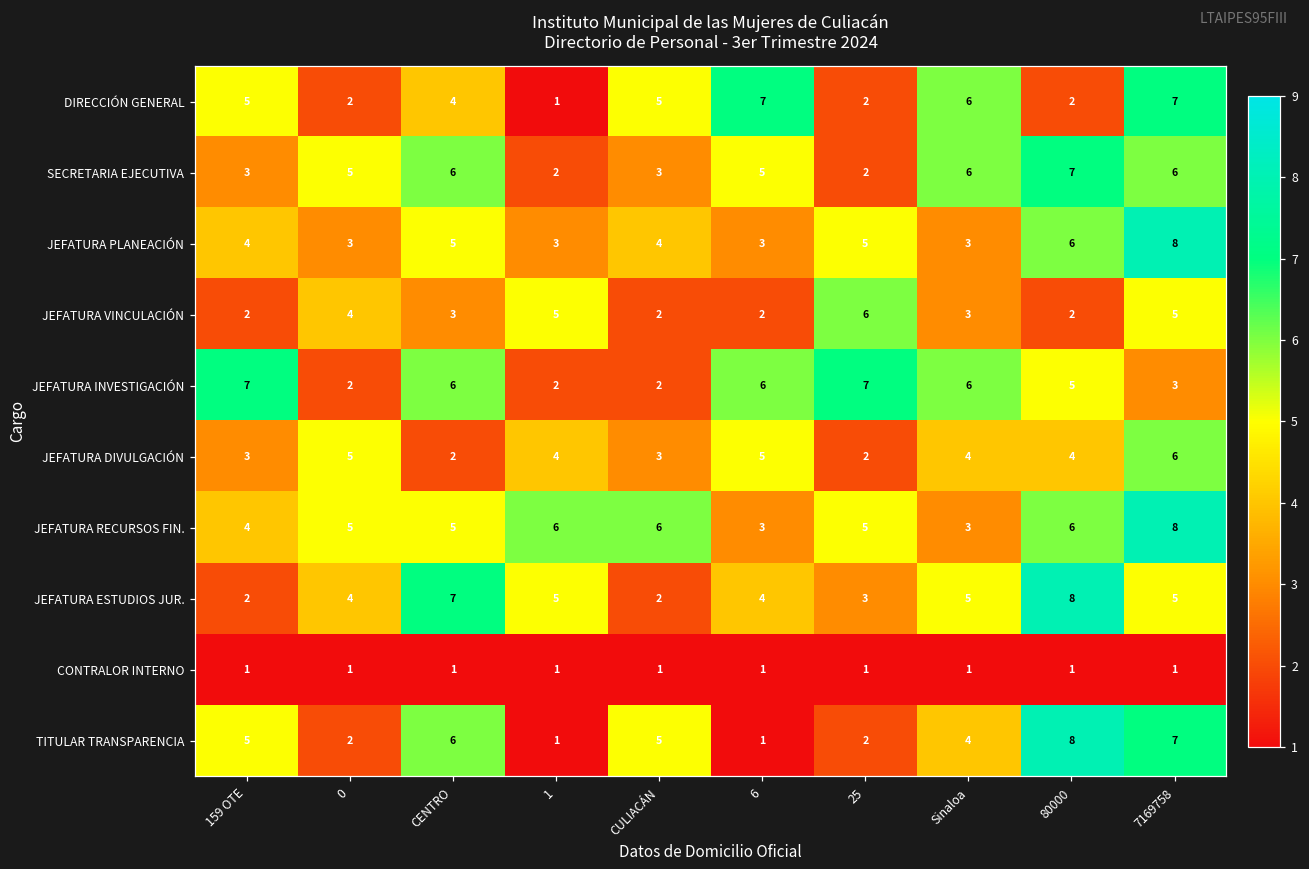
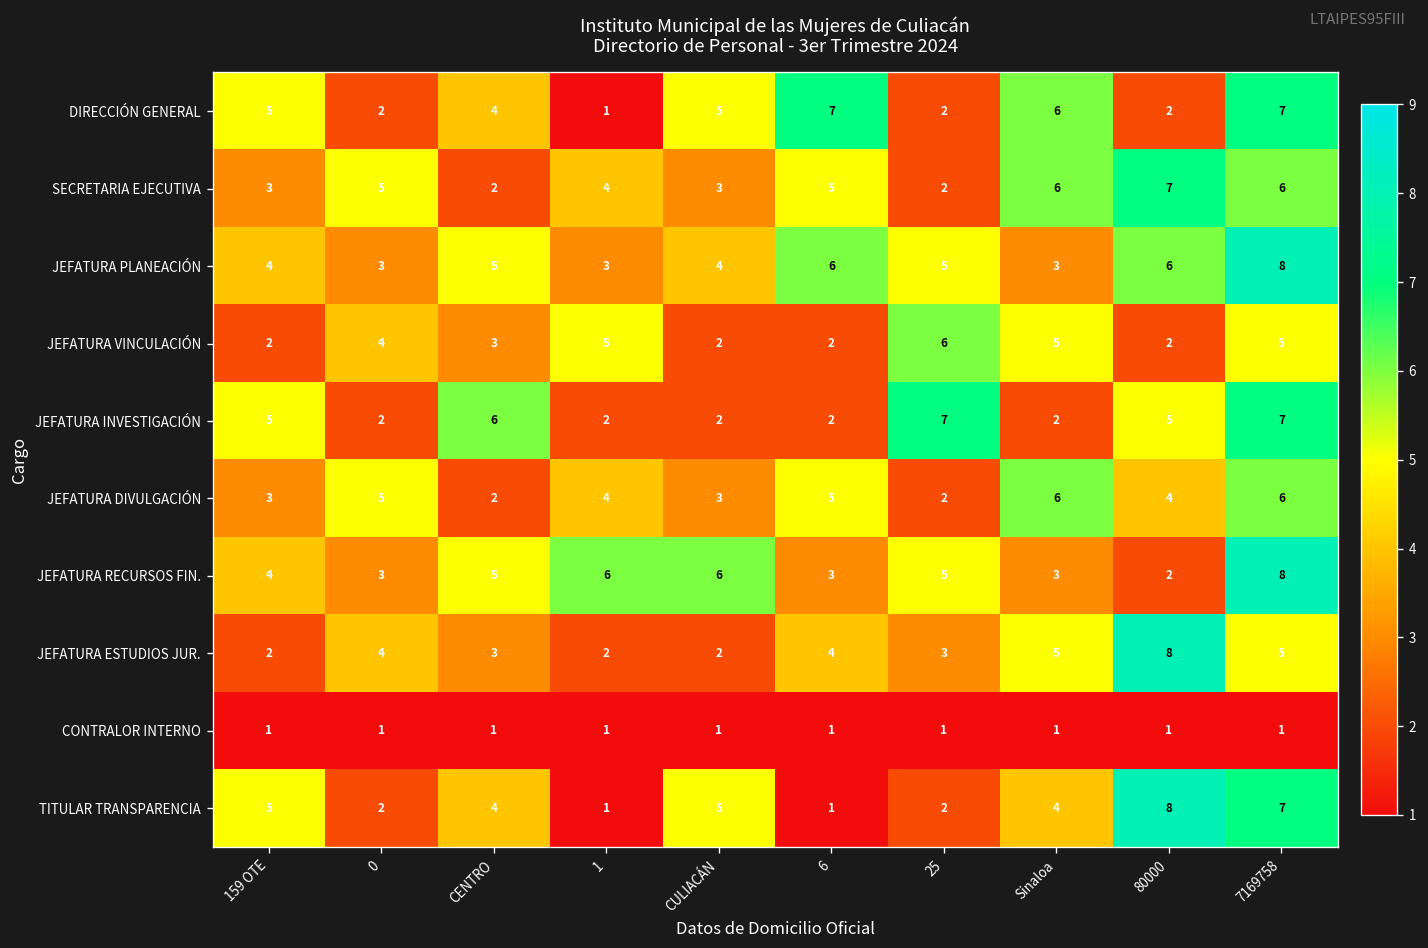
SECRETARIA EJECUTIVA, CENTRO: 6 -> 2
SECRETARIA EJECUTIVA, 1: 2 -> 4
JEFATURA PLANEACIÓN, 6: 3 -> 6
JEFATURA VINCULACIÓN, Sinaloa: 3 -> 5
JEFATURA INVESTIGACIÓN, 159 OTE: 7 -> 5
JEFATURA INVESTIGACIÓN, 6: 6 -> 2
JEFATURA INVESTIGACIÓN, Sinaloa: 6 -> 2
JEFATURA INVESTIGACIÓN, 7169758: 3 -> 7
JEFATURA DIVULGACIÓN, Sinaloa: 4 -> 6
JEFATURA RECURSOS FIN., 0: 5 -> 3
JEFATURA RECURSOS FIN., 80000: 6 -> 2
JEFATURA ESTUDIOS JUR., CENTRO: 7 -> 3
JEFATURA ESTUDIOS JUR., 1: 5 -> 2
TITULAR TRANSPARENCIA, CENTRO: 6 -> 4
